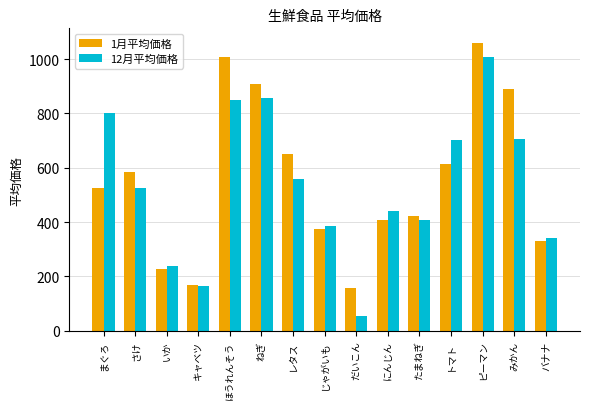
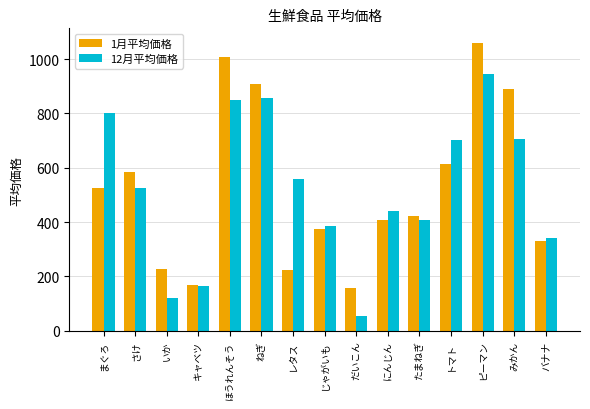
12月平均価格, いか: 240 -> 120
1月平均価格, レタス: 650 -> 220
12月平均価格, ピーマン: 1010 -> 950
